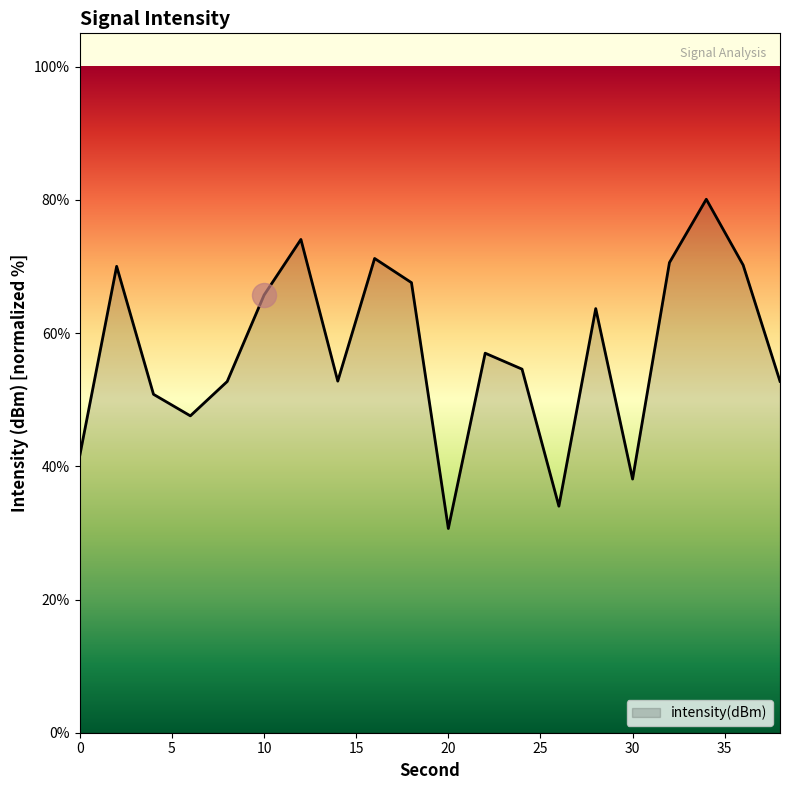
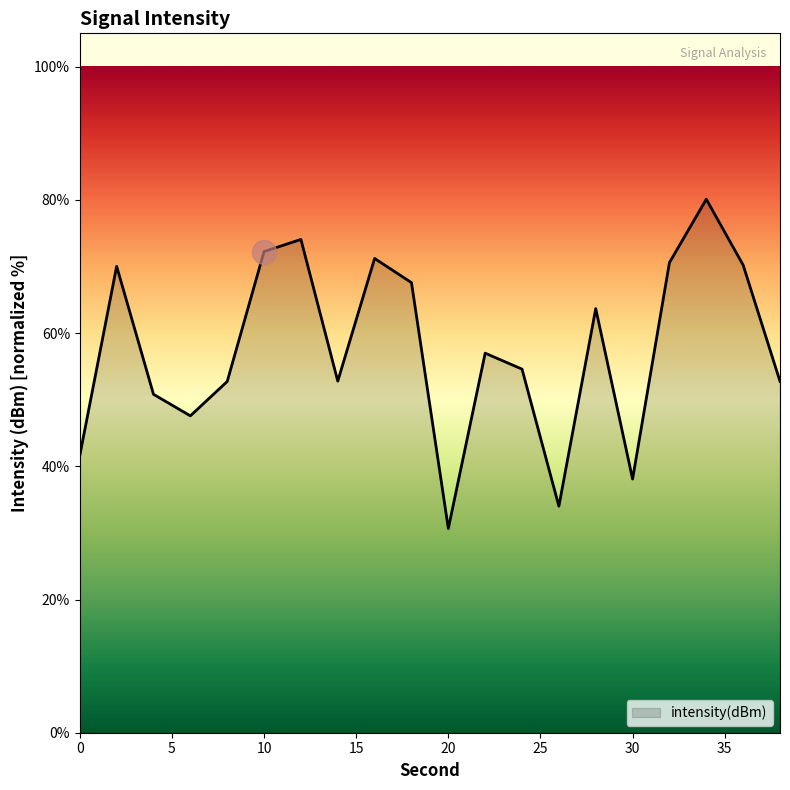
intensity(dBm), 10: 66% -> 72%
